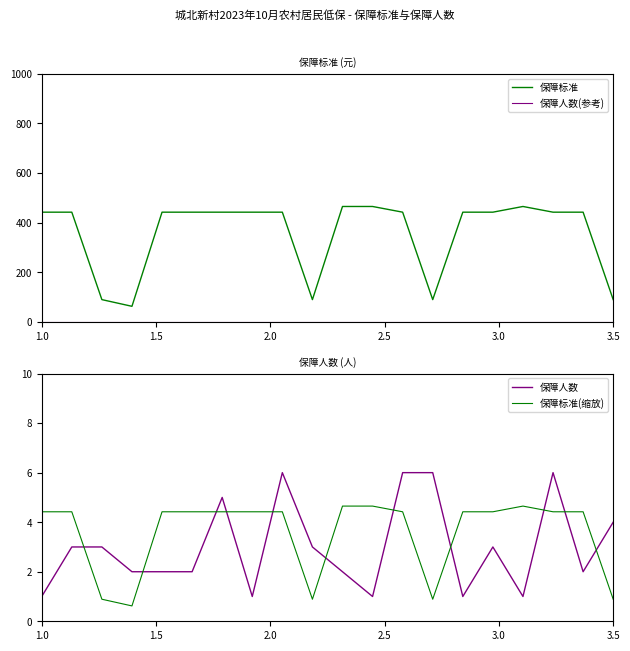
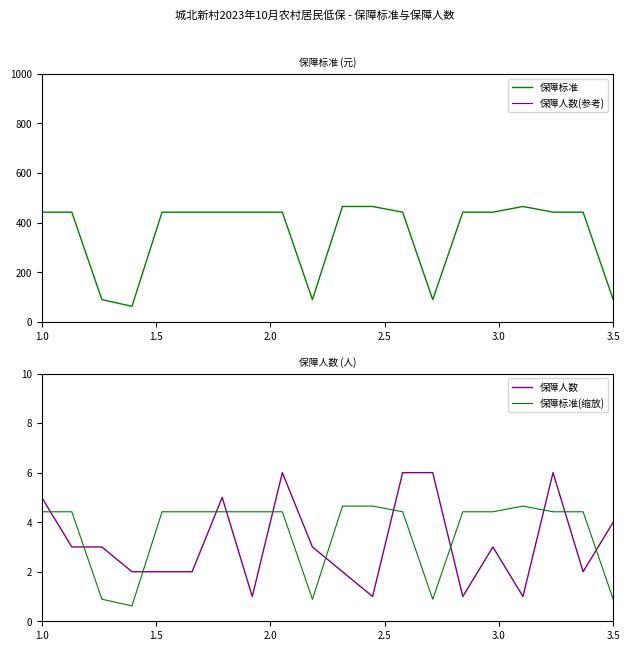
保障人数 (人), 保障人数, 1.0: 1 -> 5
